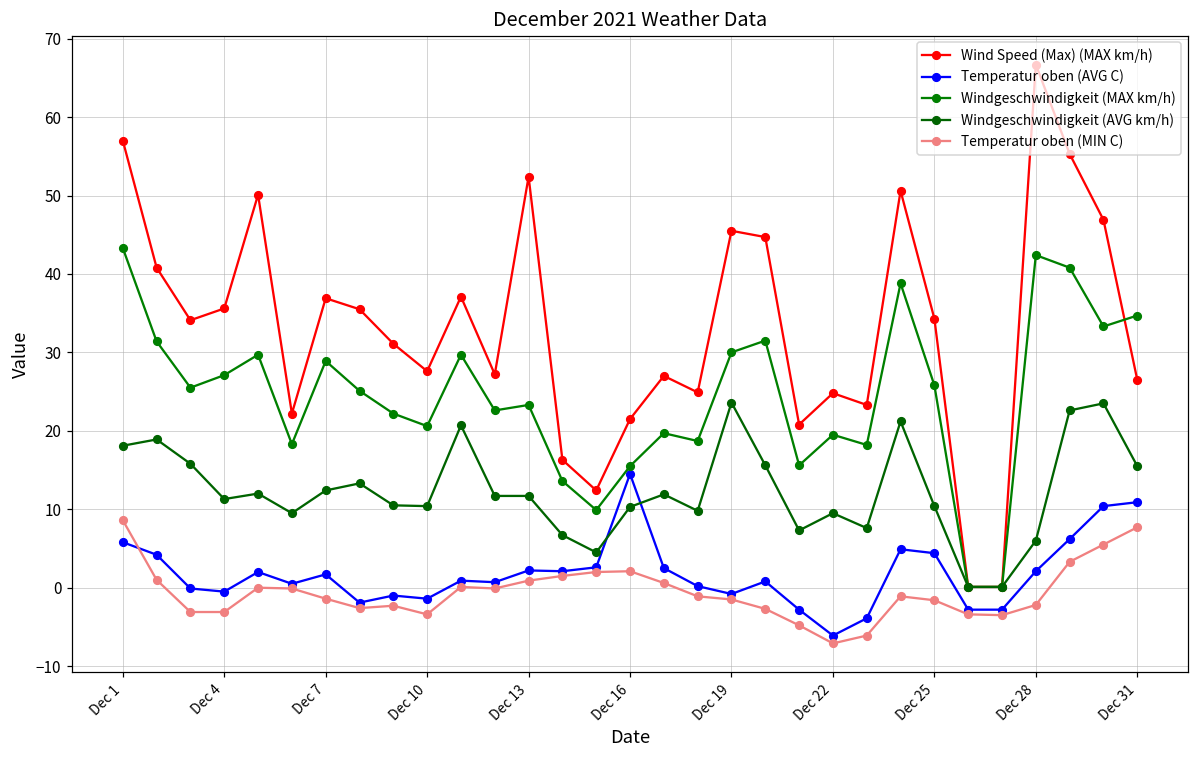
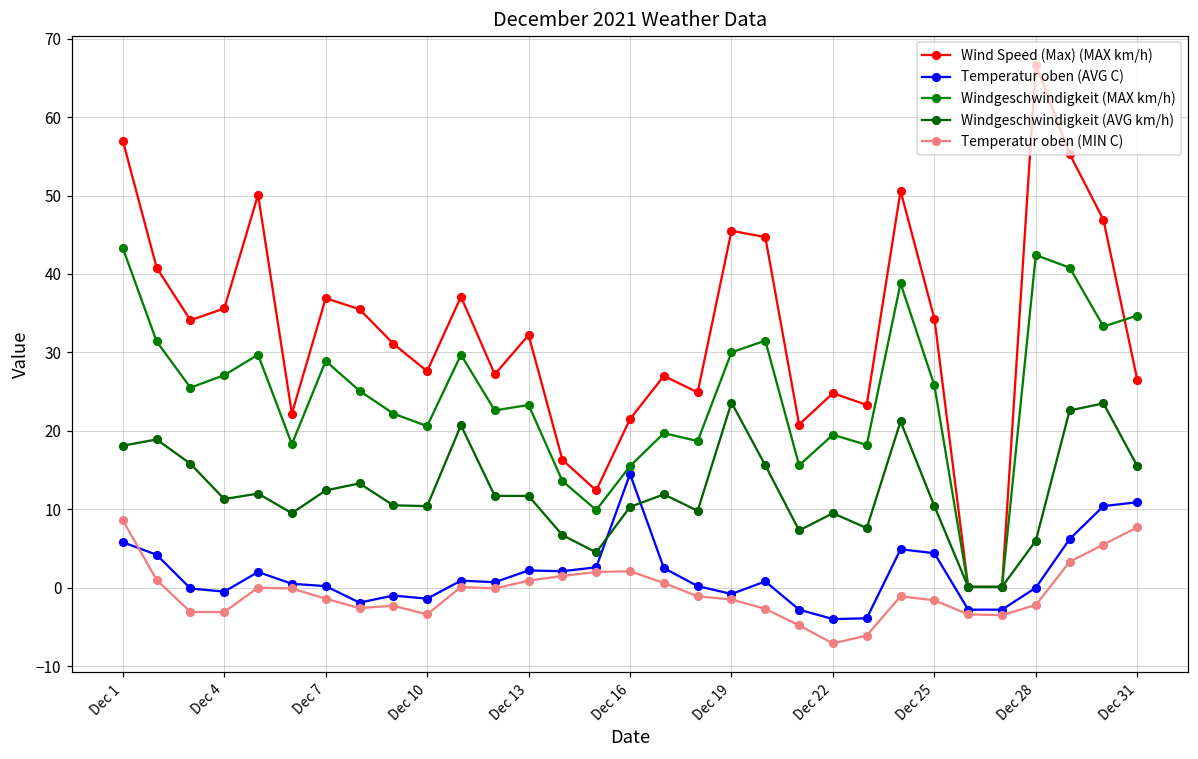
Temperatur oben (AVG C), Dec 7: 2 -> 0
Wind Speed (Max) (MAX km/h), Dec 13: 52 -> 32
Temperatur oben (AVG C), Dec 22: -6 -> -4
Temperatur oben (AVG C), Dec 28: 2 -> 0
